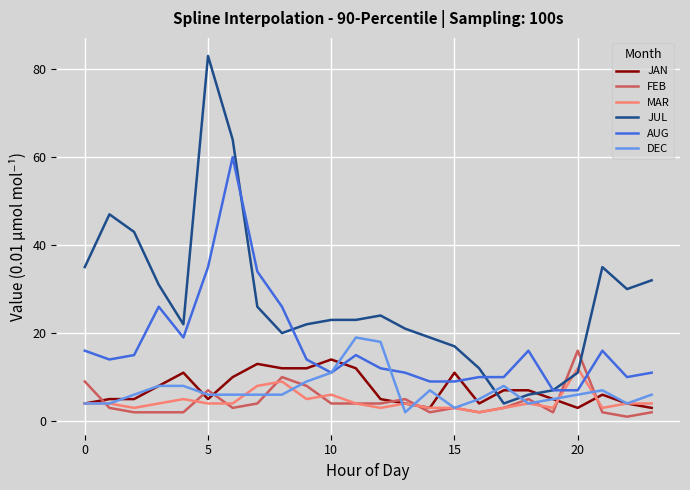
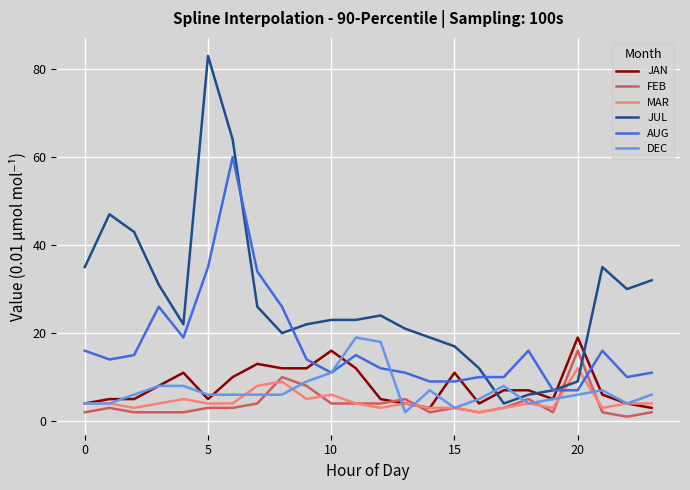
FEB, 0: 9 -> 2
FEB, 5: 7 -> 3
JAN, 10: 14 -> 16
JAN, 20: 3 -> 19
JUL, 20: 11 -> 9
